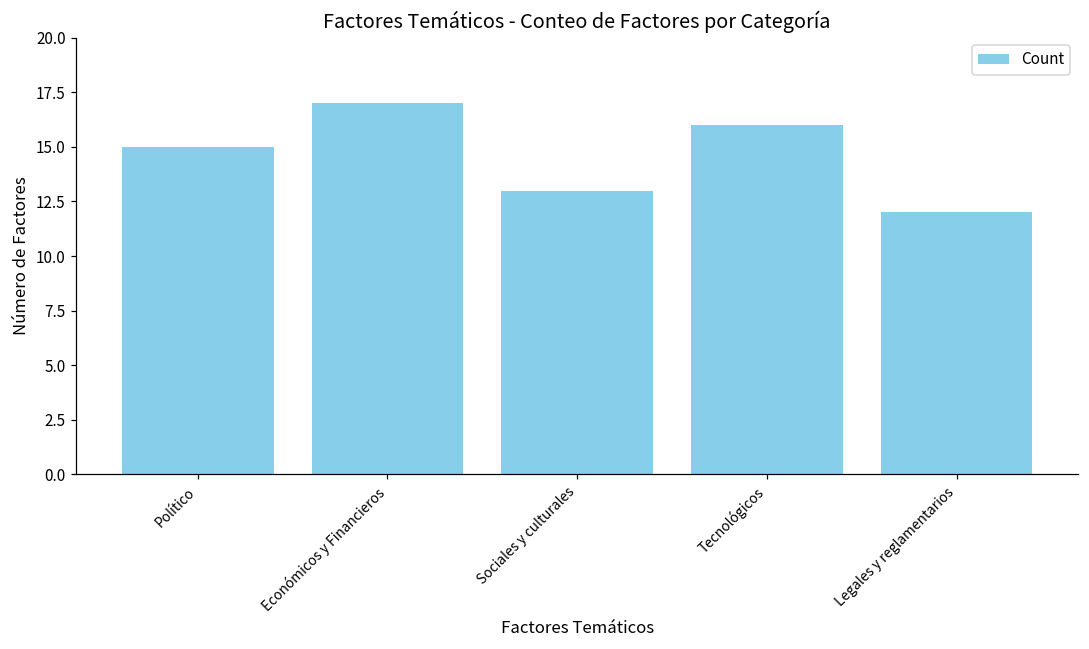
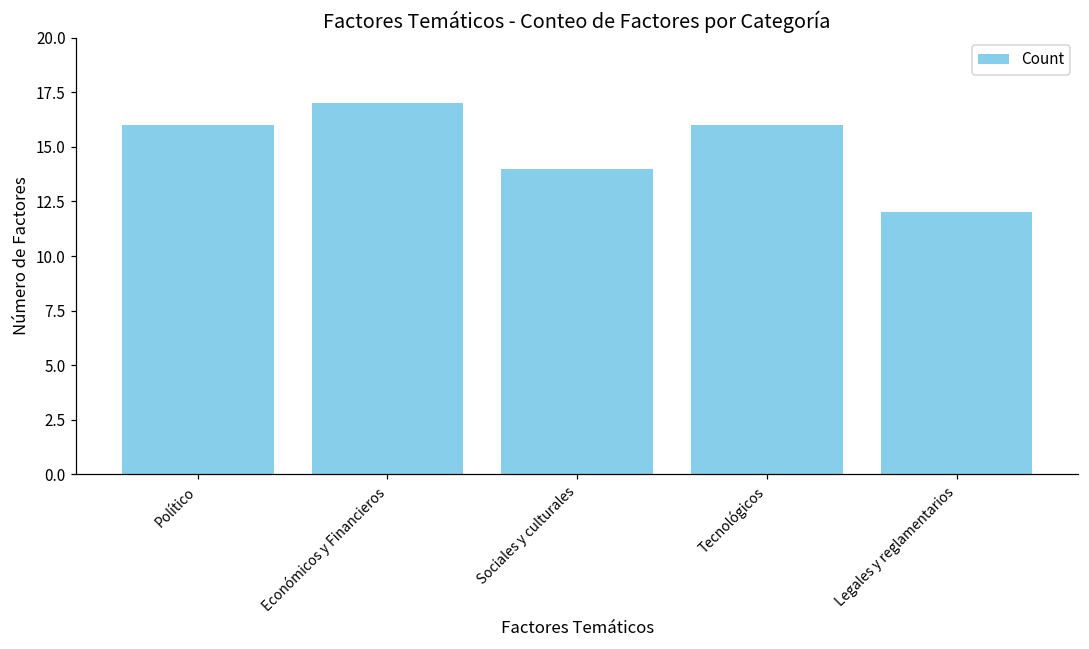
Político: 15 -> 16
Sociales y culturales: 13 -> 14
